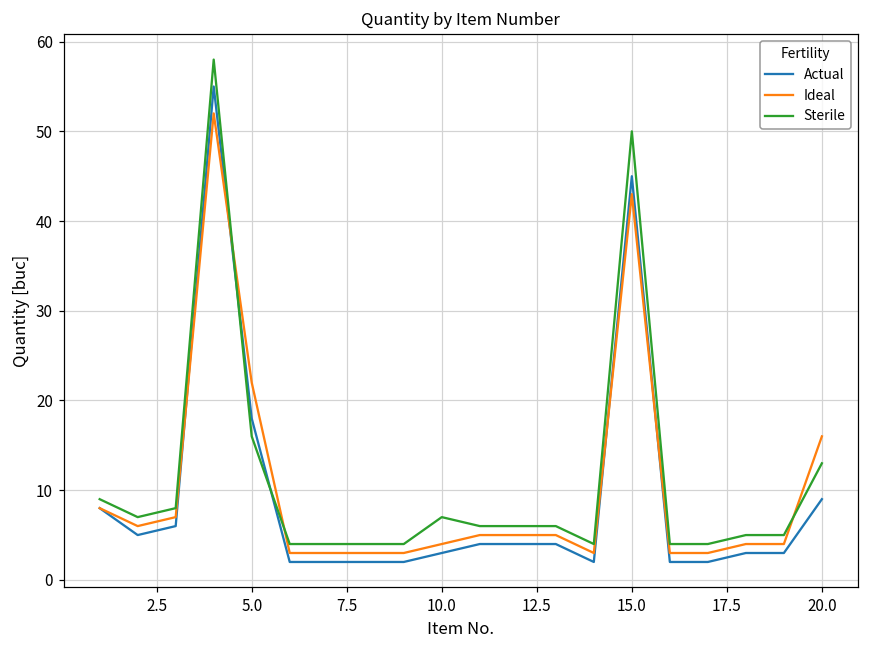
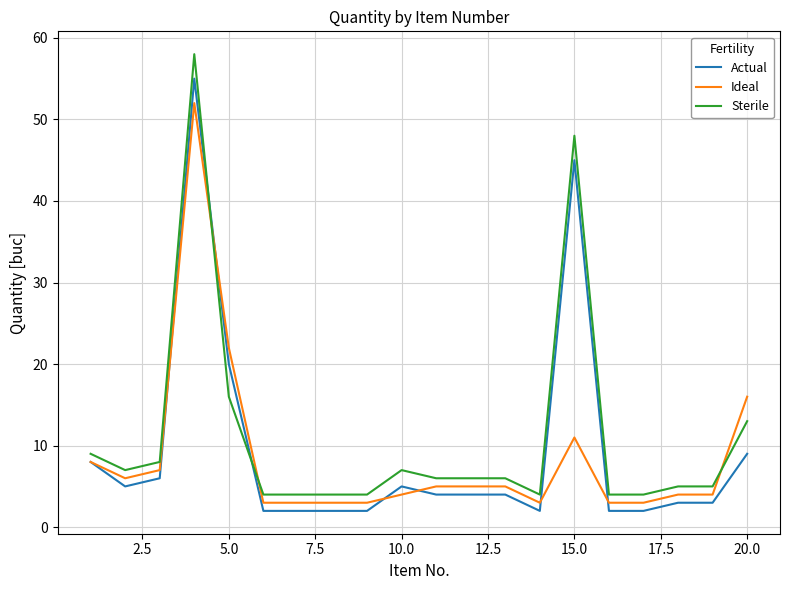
Actual, 5.0: 18 -> 20
Actual, 10.0: 3 -> 5
Ideal, 15.0: 43 -> 11
Sterile, 15.0: 50 -> 48
